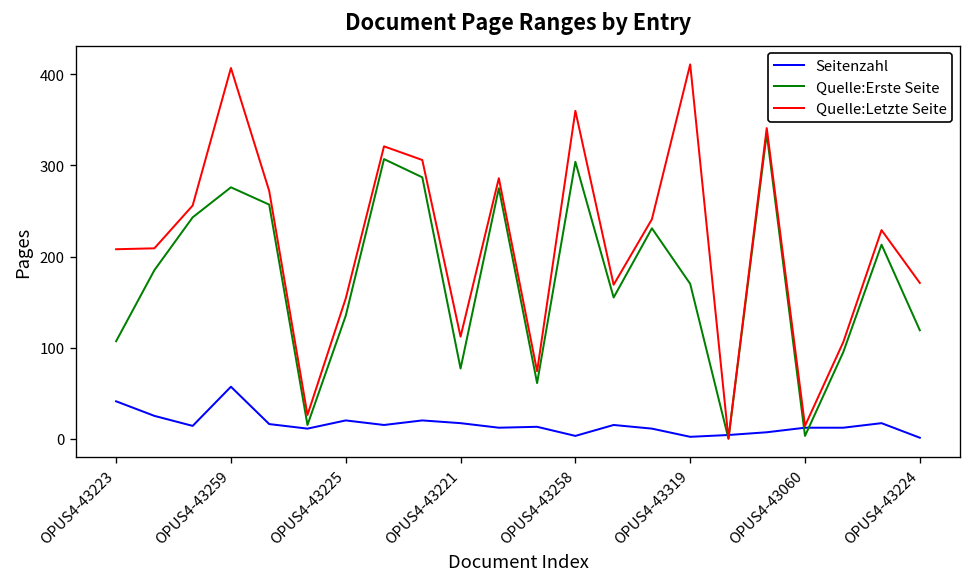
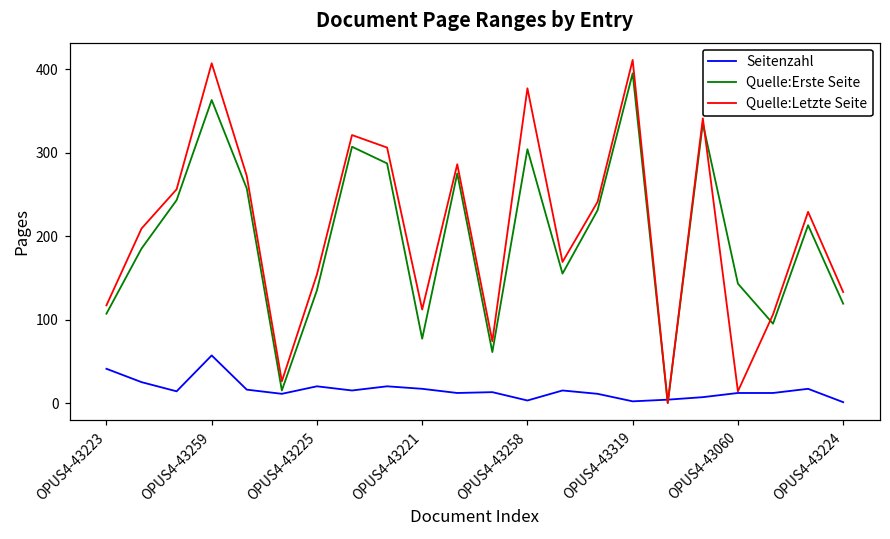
Quelle:Letzte Seite, OPUS4-43223: 210 -> 120
Quelle:Erste Seite, OPUS4-43259: 280 -> 360
Quelle:Letzte Seite, OPUS4-43258: 360 -> 380
Quelle:Erste Seite, OPUS4-43319: 170 -> 400
Quelle:Erste Seite, OPUS4-43060: 0 -> 140
Quelle:Letzte Seite, OPUS4-43224: 170 -> 130
